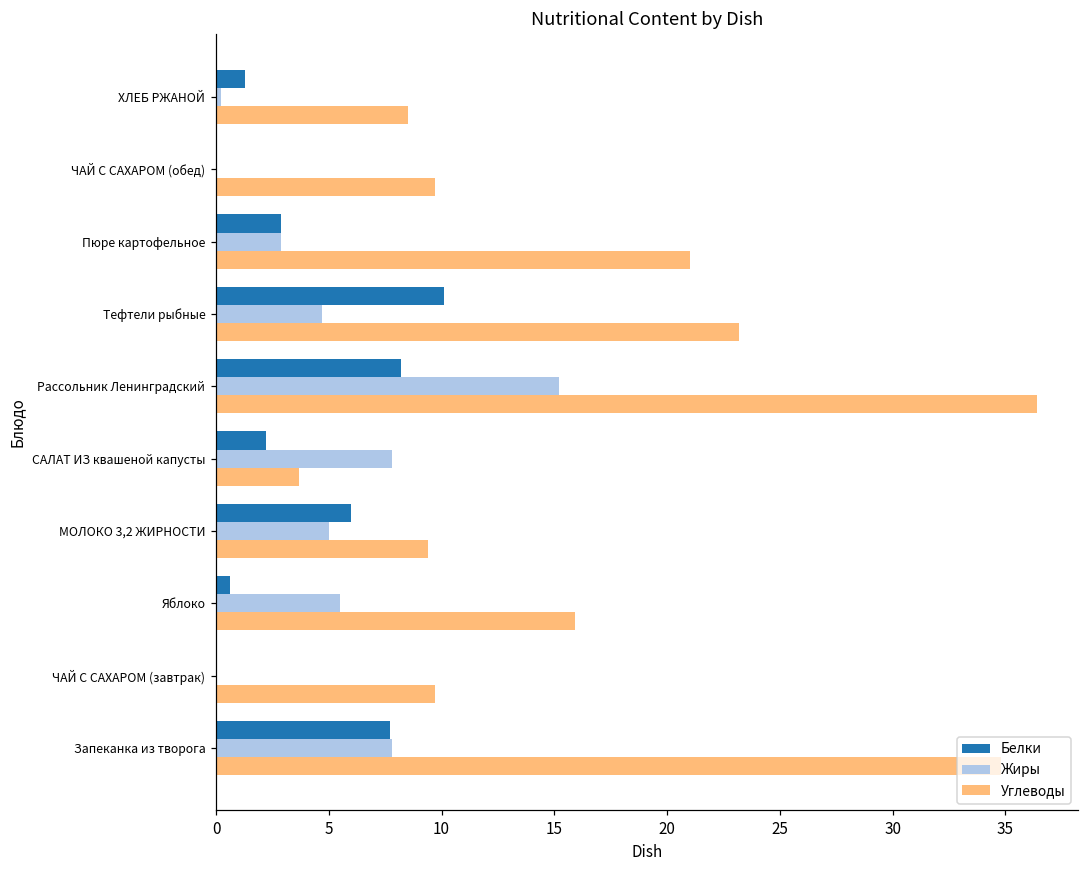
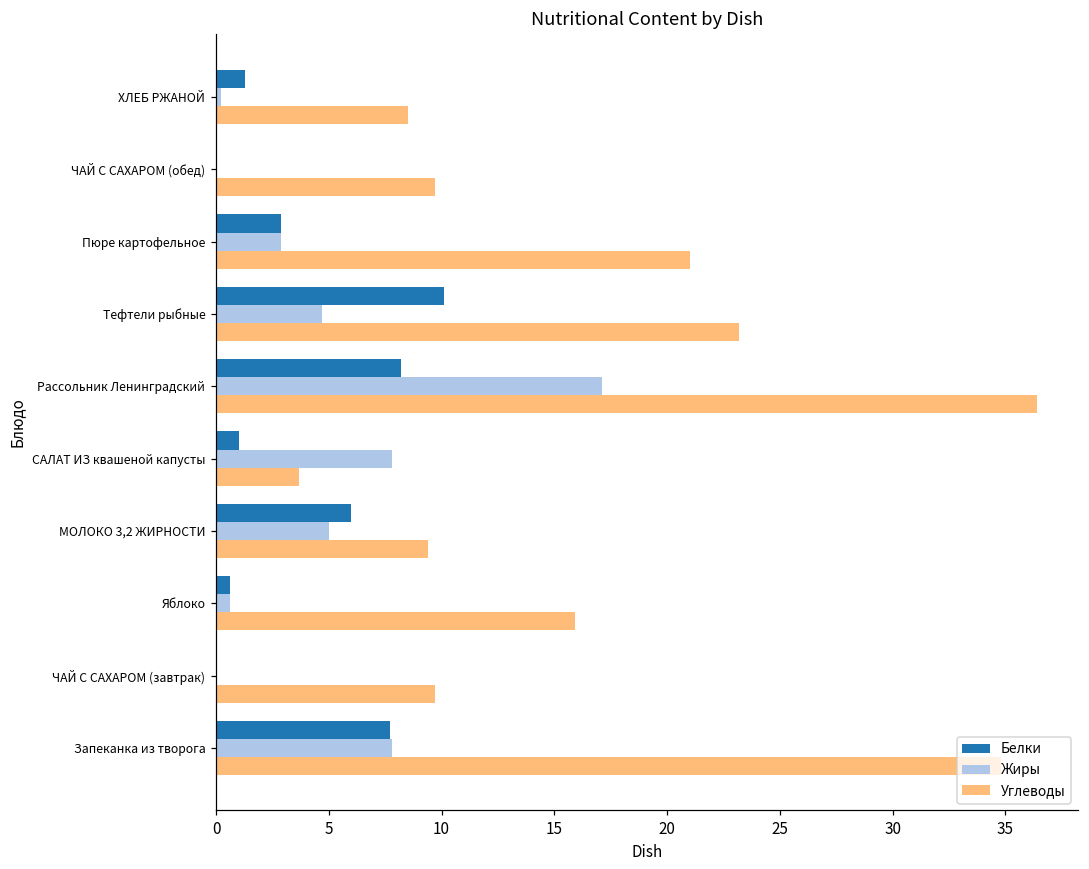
Жиры, Рассольник Ленинградский: 15.2 -> 17.1
Белки, САЛАТ ИЗ квашеной капусты: 2.2 -> 1.0
Жиры, Яблоко: 5.5 -> 0.6
